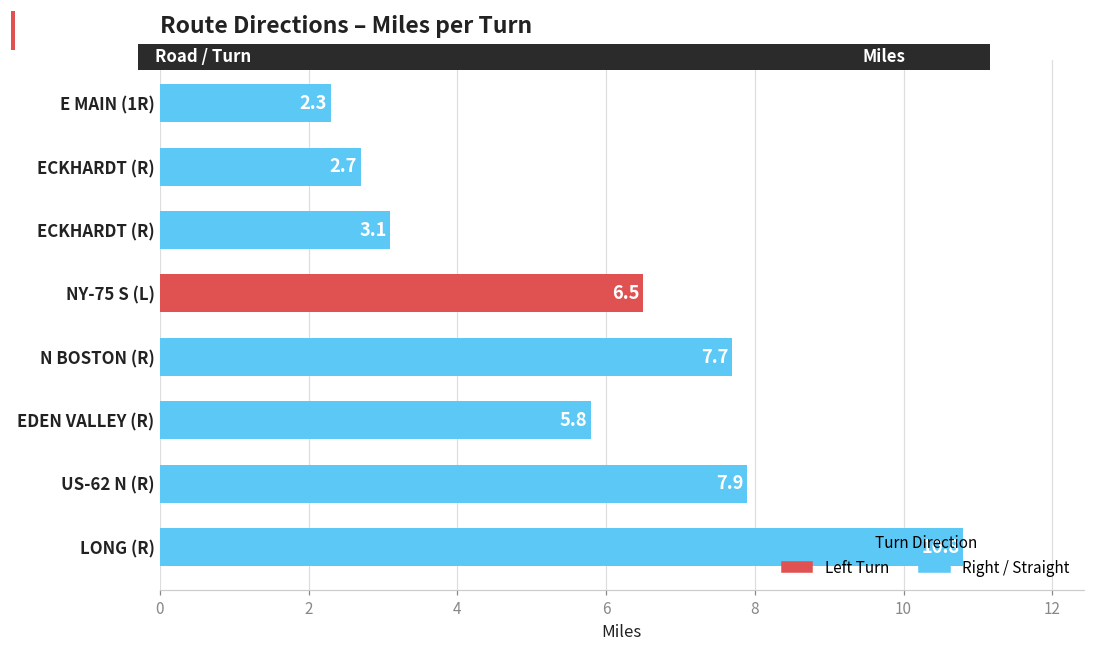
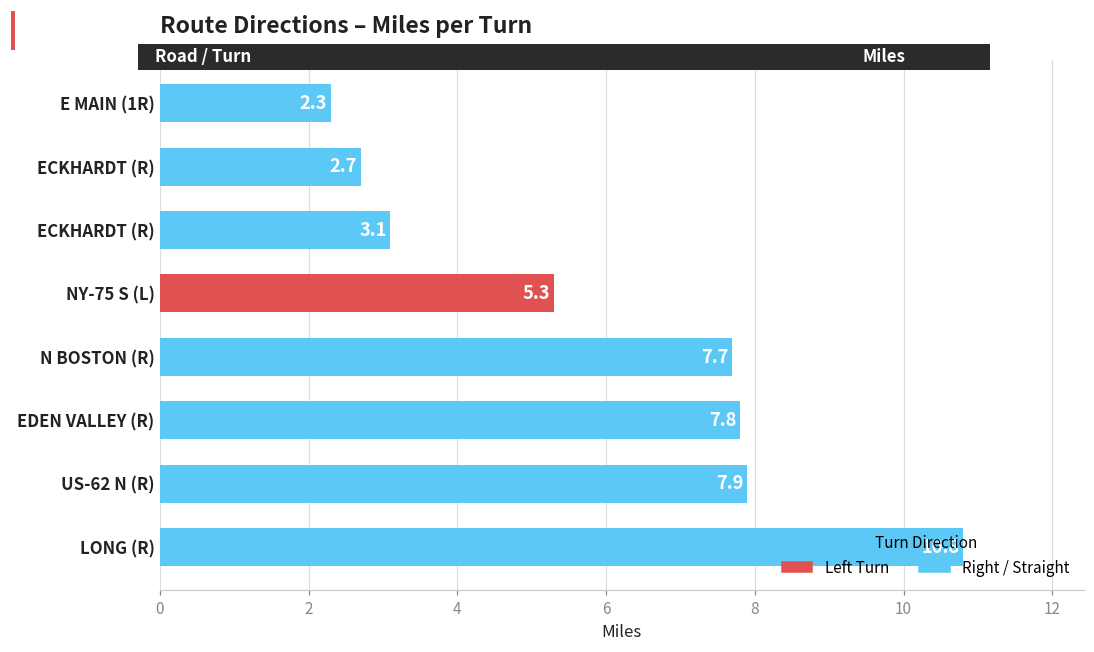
NY-75 S (L): 6.5 -> 5.3
EDEN VALLEY (R): 5.8 -> 7.8
